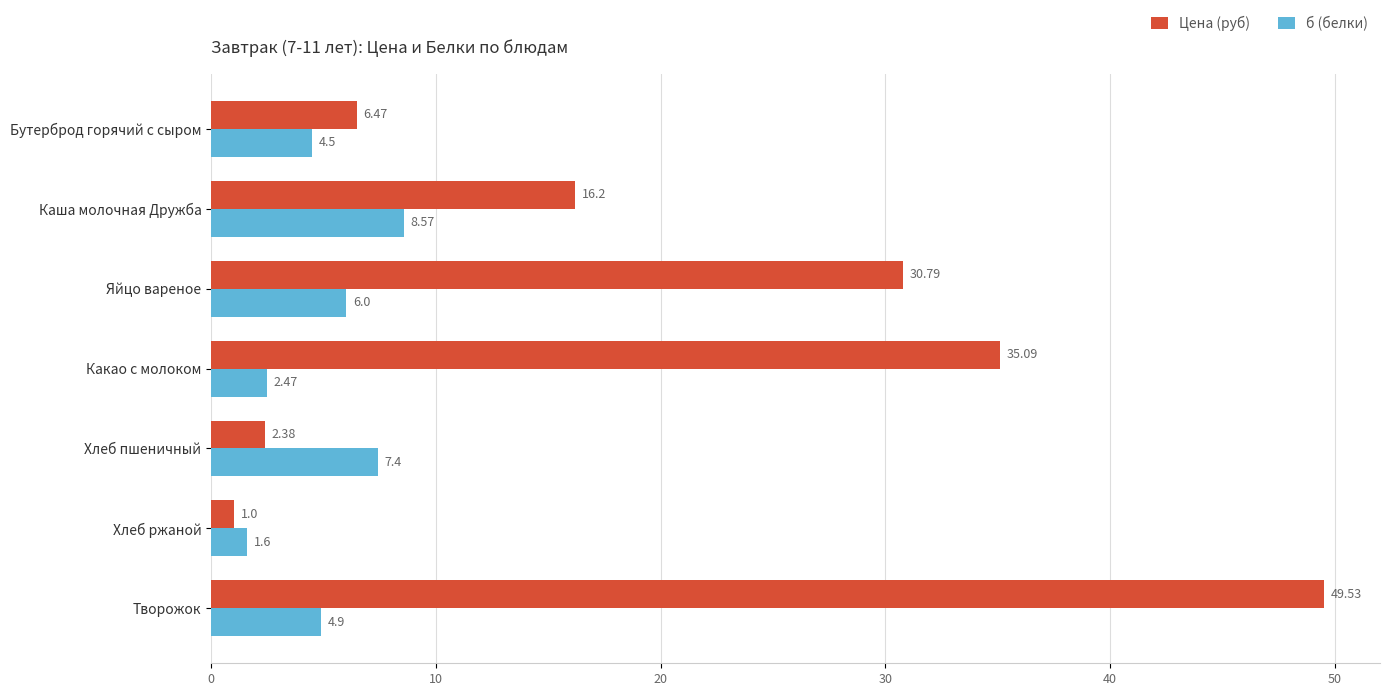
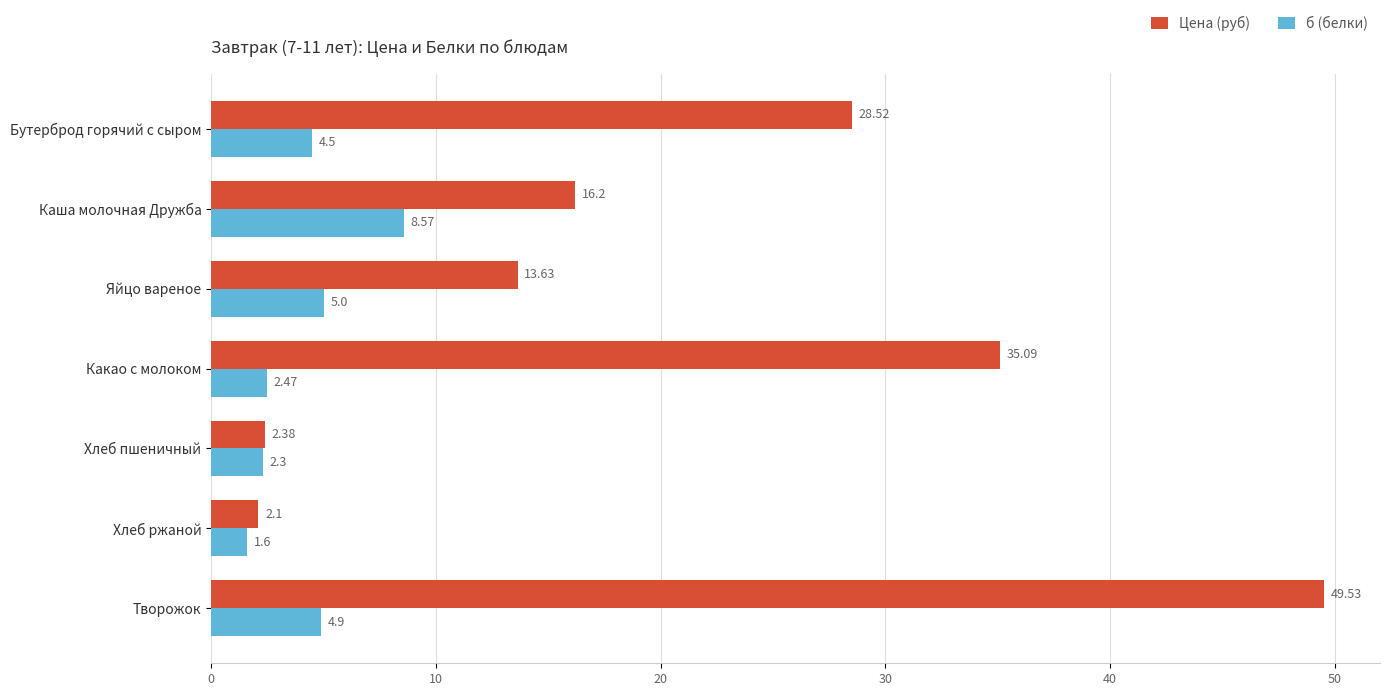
Цена (руб), Бутерброд горячий с сыром: 6.47 -> 28.52
Цена (руб), Яйцо вареное: 30.79 -> 13.63
б (белки), Яйцо вареное: 6.0 -> 5.0
б (белки), Хлеб пшеничный: 7.4 -> 2.3
Цена (руб), Хлеб ржаной: 1.0 -> 2.1
